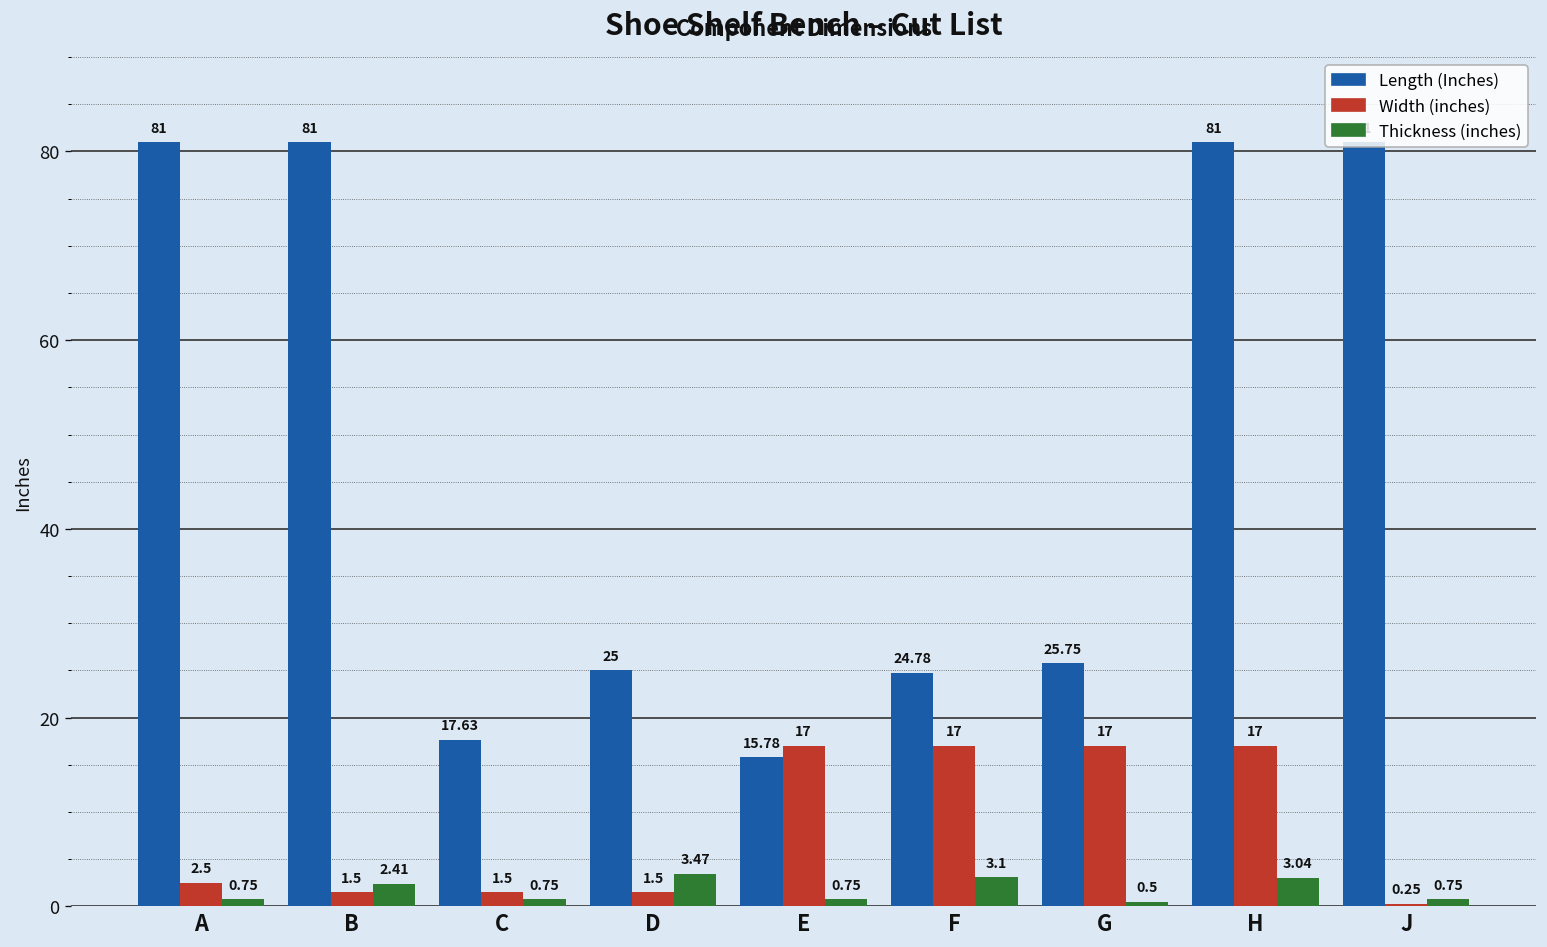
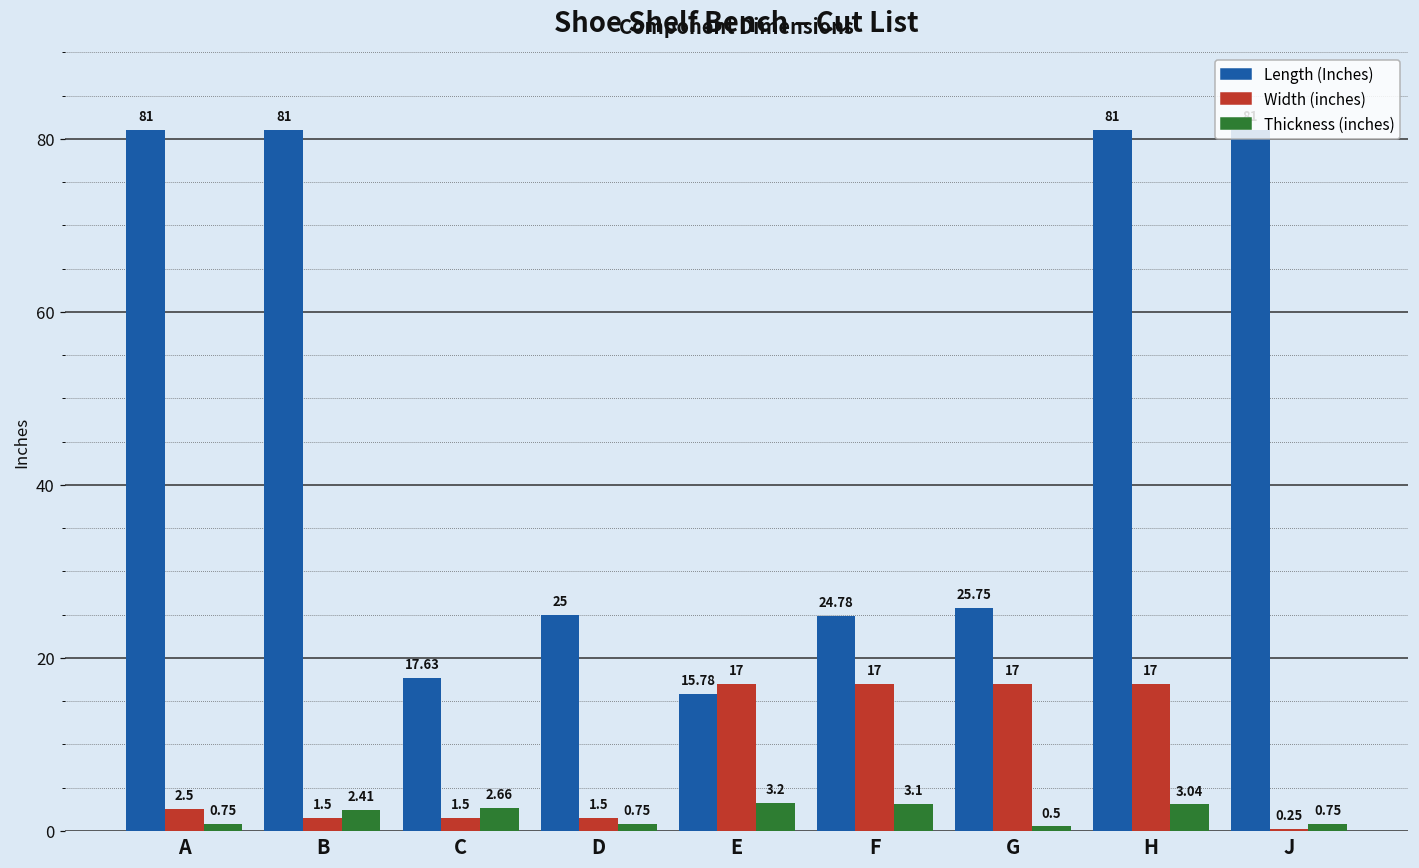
Thickness (inches), C: 0.75 -> 2.66
Thickness (inches), D: 3.47 -> 0.75
Thickness (inches), E: 0.75 -> 3.2
